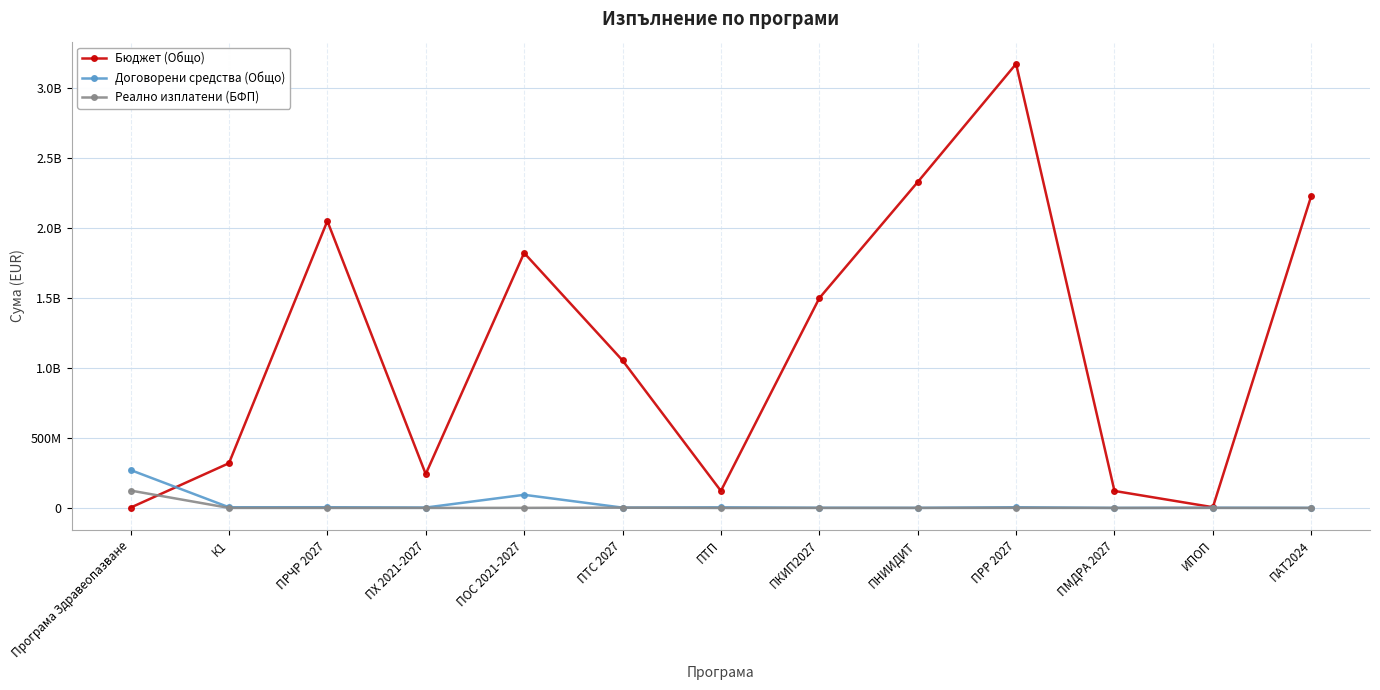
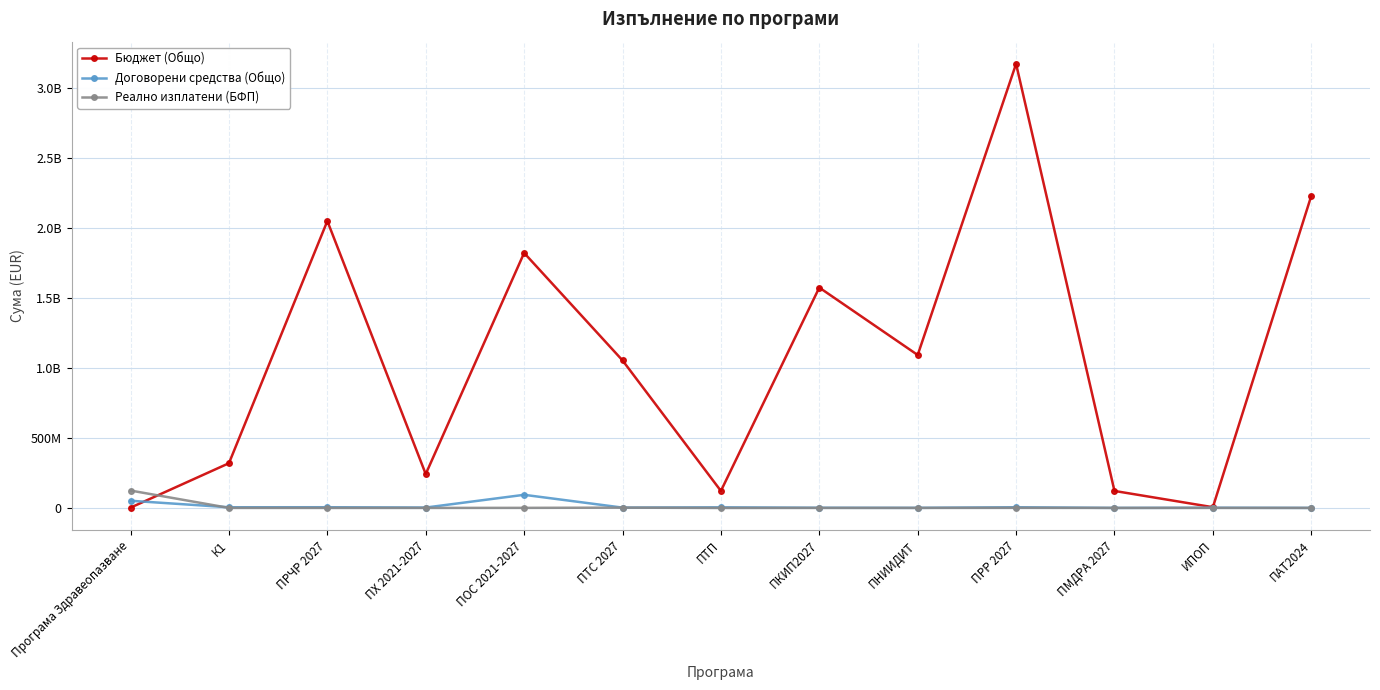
Договорени средства (Общо), Програма Здравеопазване: 270000000 -> 50000000
Бюджет (Общо), ПКИП2027: 1500000000 -> 1580000000
Бюджет (Общо), ПНИИДИТ: 2330000000 -> 1090000000
